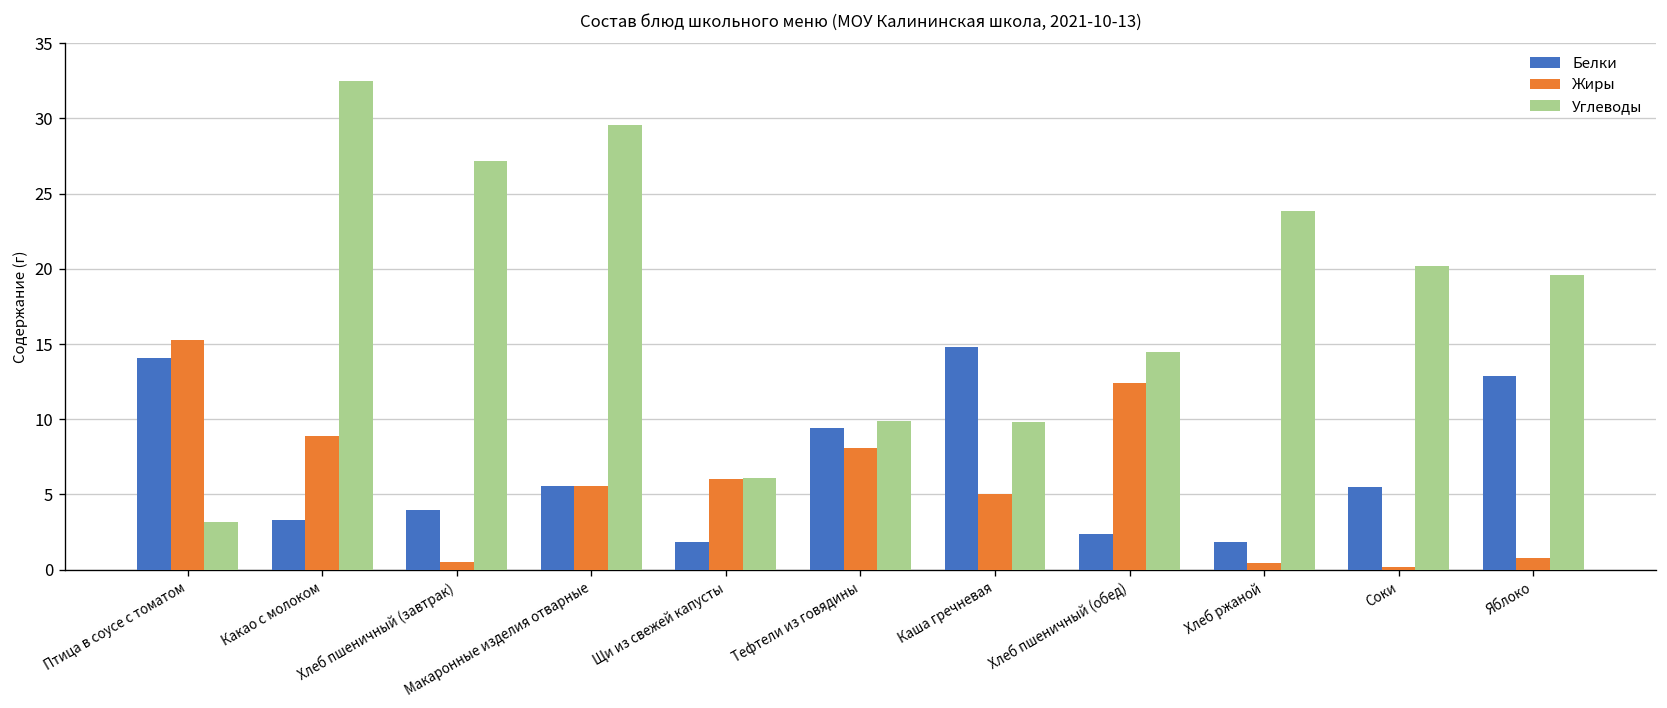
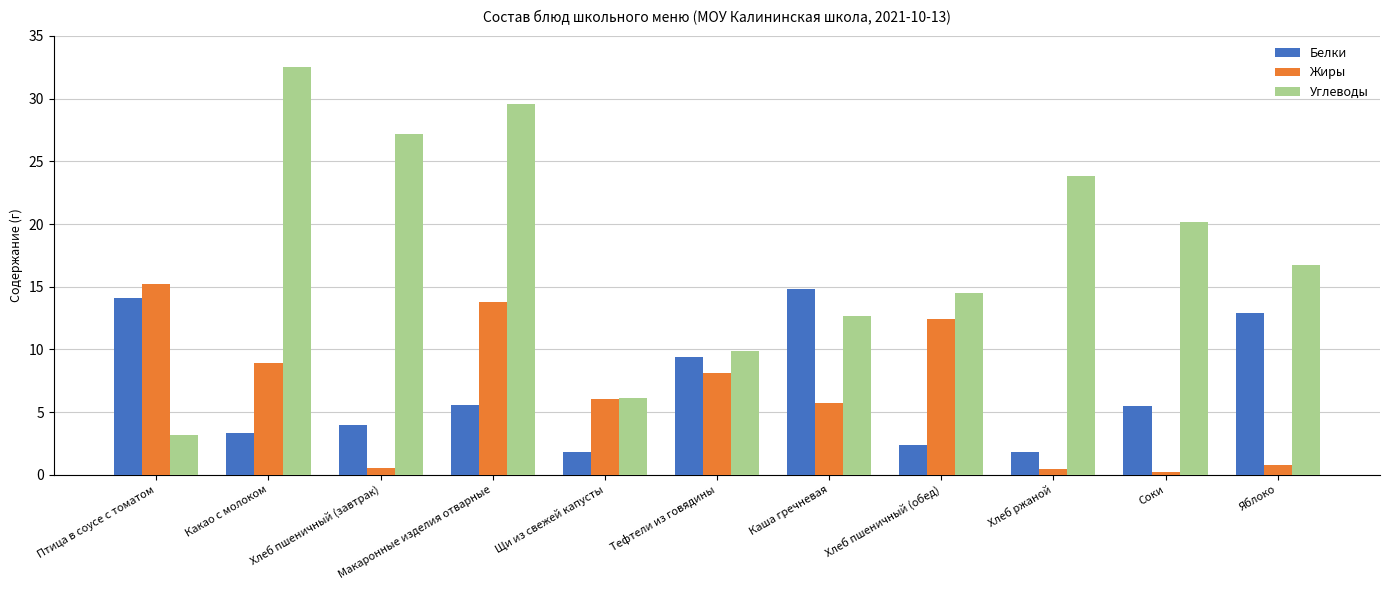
Жиры, Макаронные изделия отварные: 5.6 -> 13.8
Жиры, Каша гречневая: 5.0 -> 5.8
Углеводы, Каша гречневая: 9.8 -> 12.7
Углеводы, Яблоко: 19.6 -> 16.7
